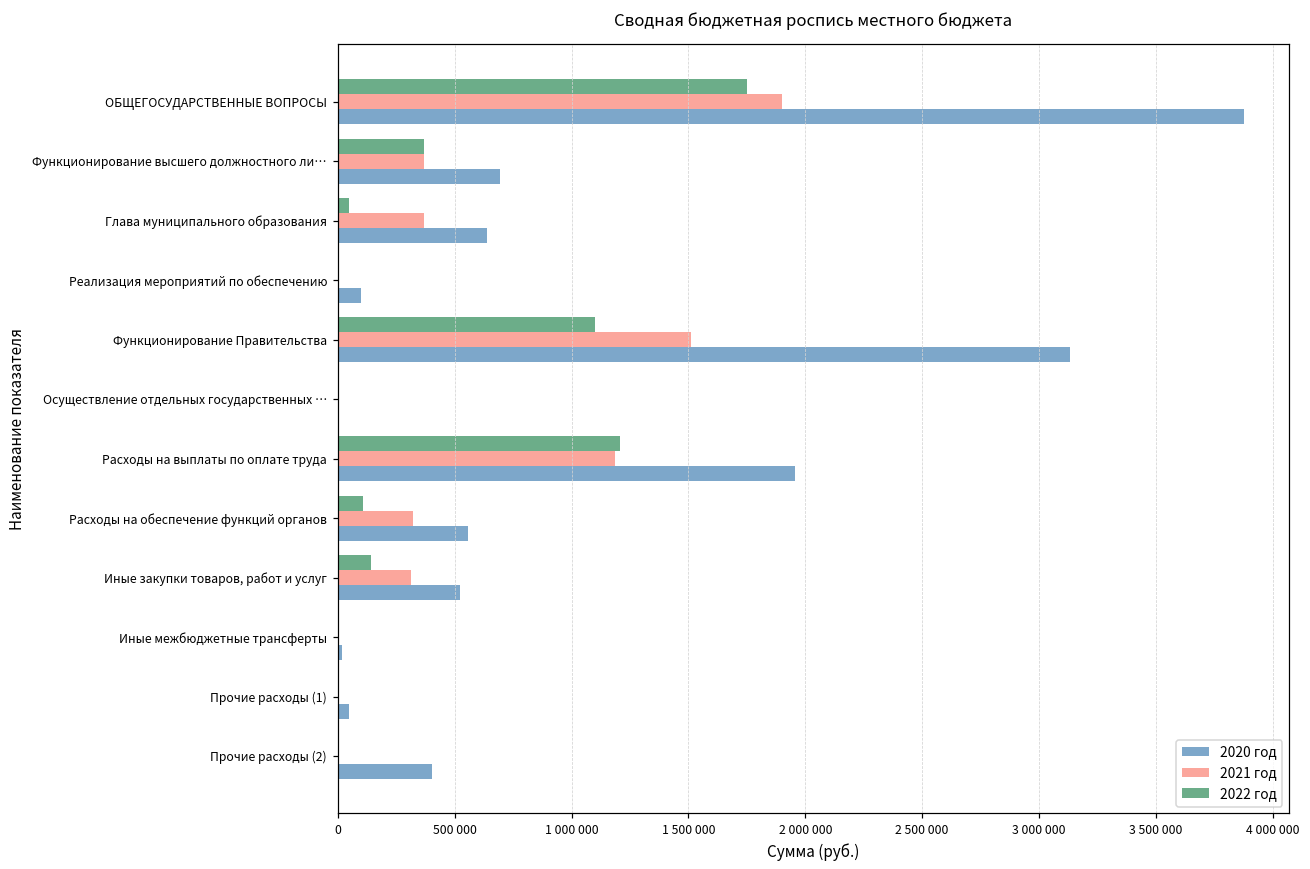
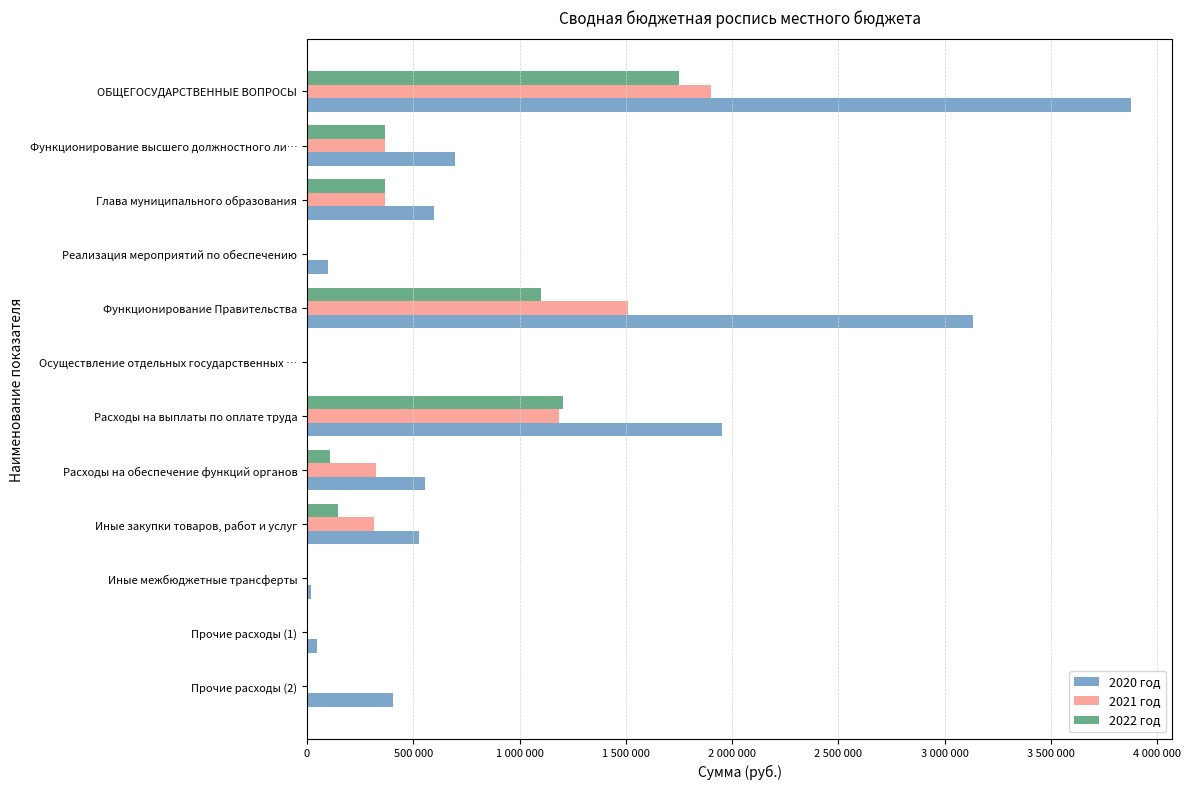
2022 год, Глава муниципального образования: 50000 -> 370000
2020 год, Глава муниципального образования: 640000 -> 600000
